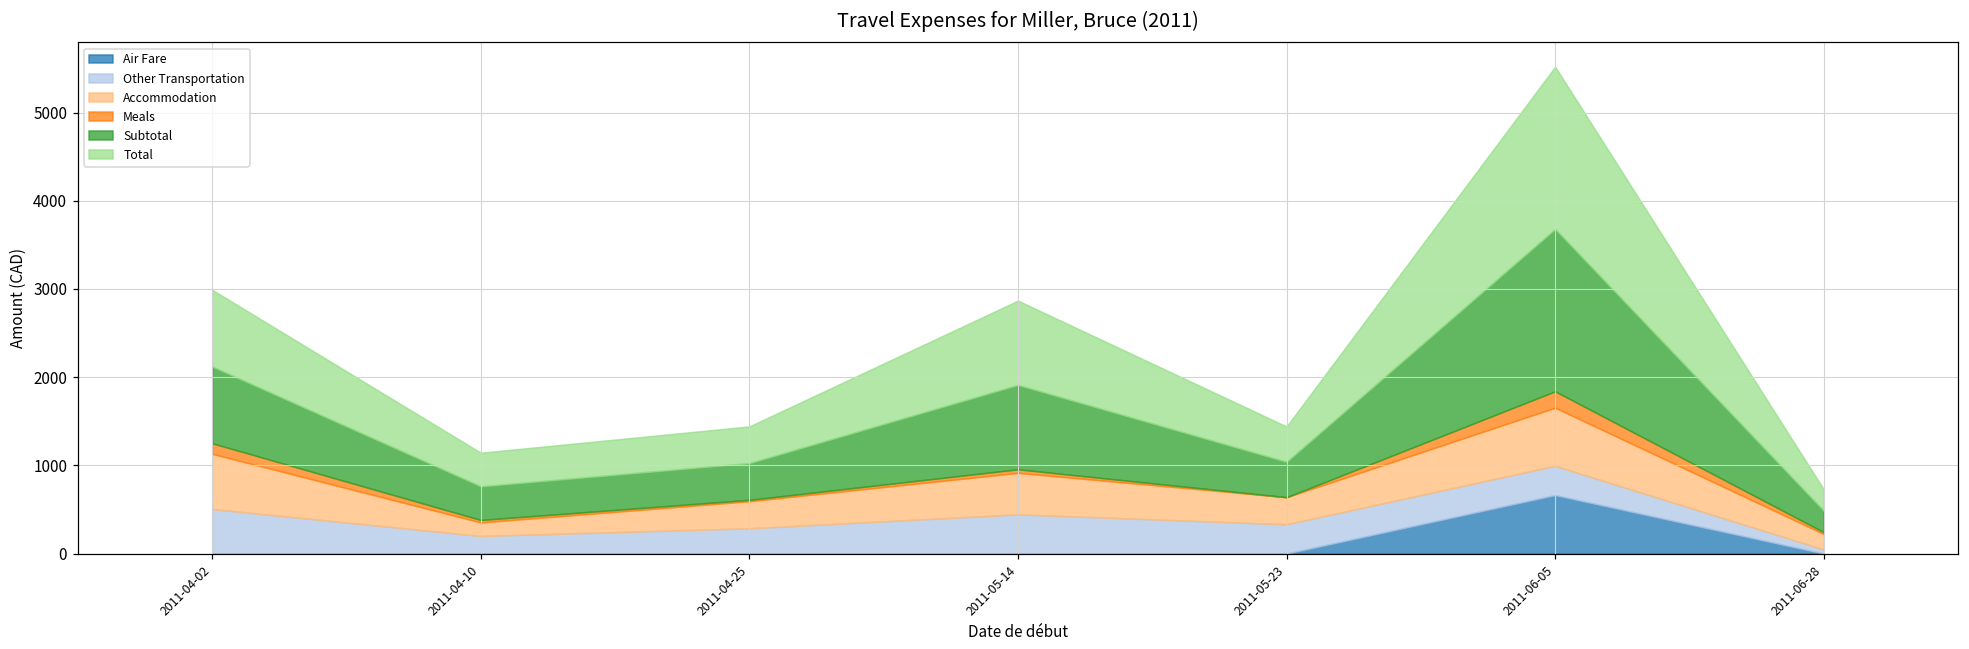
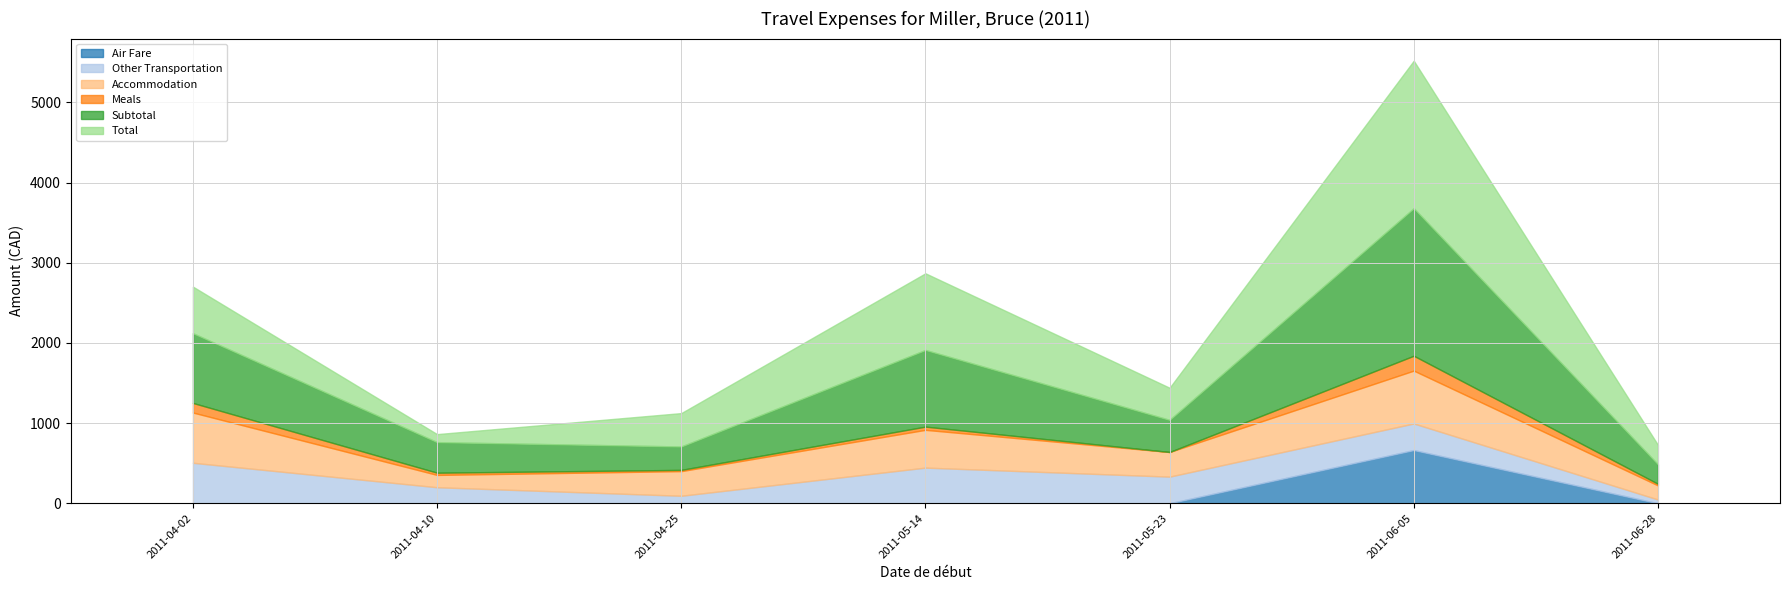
Total, 2011-04-02: 900 -> 600
Total, 2011-04-10: 400 -> 100
Other Transportation, 2011-04-25: 300 -> 100
Subtotal, 2011-04-25: 400 -> 300
